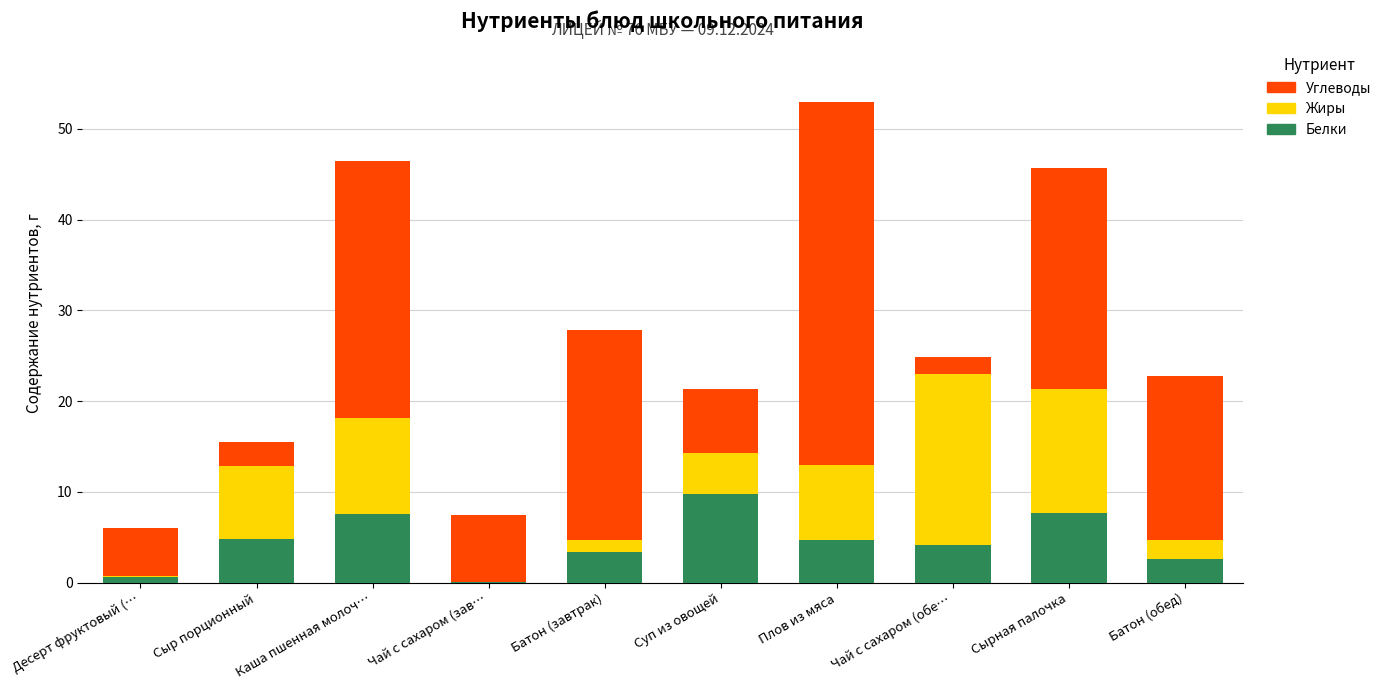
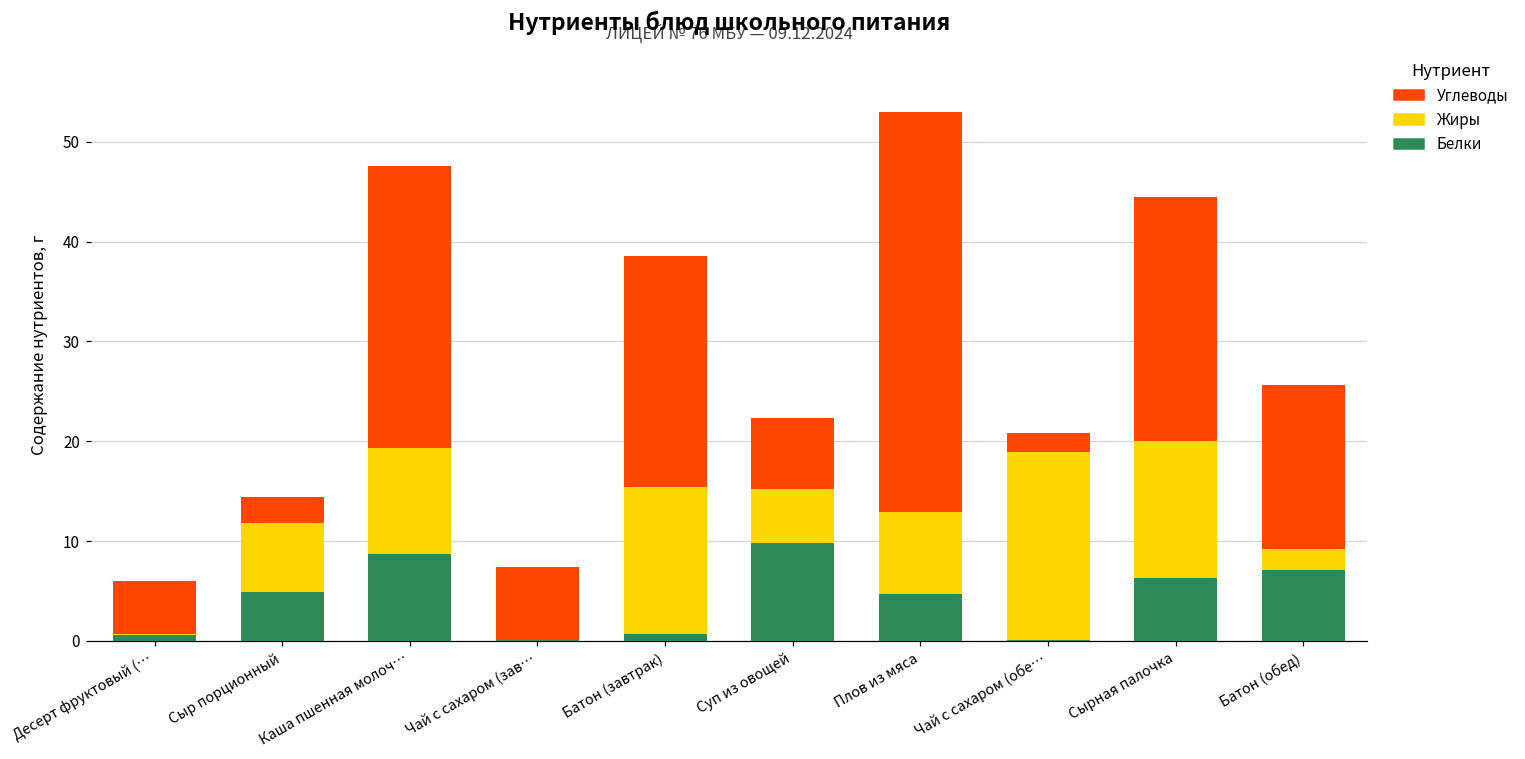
Жиры, Сыр порционный: 8 -> 7
Белки, Каша пшенная молоч…: 8 -> 9
Белки, Батон (завтрак): 3 -> 1
Жиры, Батон (завтрак): 1 -> 15
Жиры, Суп из овощей: 4.6 -> 5.5
Белки, Чай с сахаром (обе…: 4 -> 0
Белки, Сырная палочка: 8 -> 6
Белки, Батон (обед): 3 -> 7
Углеводы, Батон (обед): 18 -> 16
